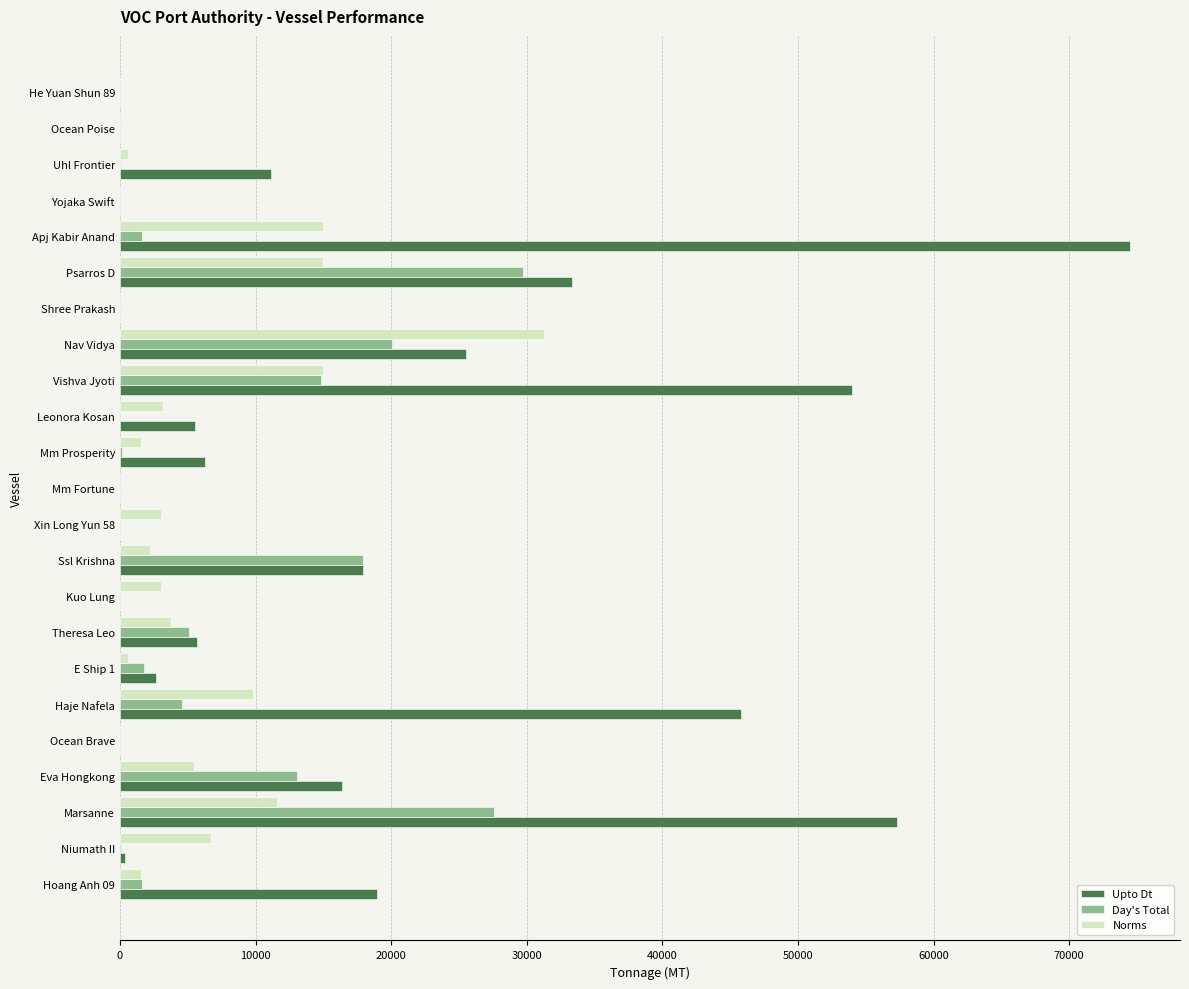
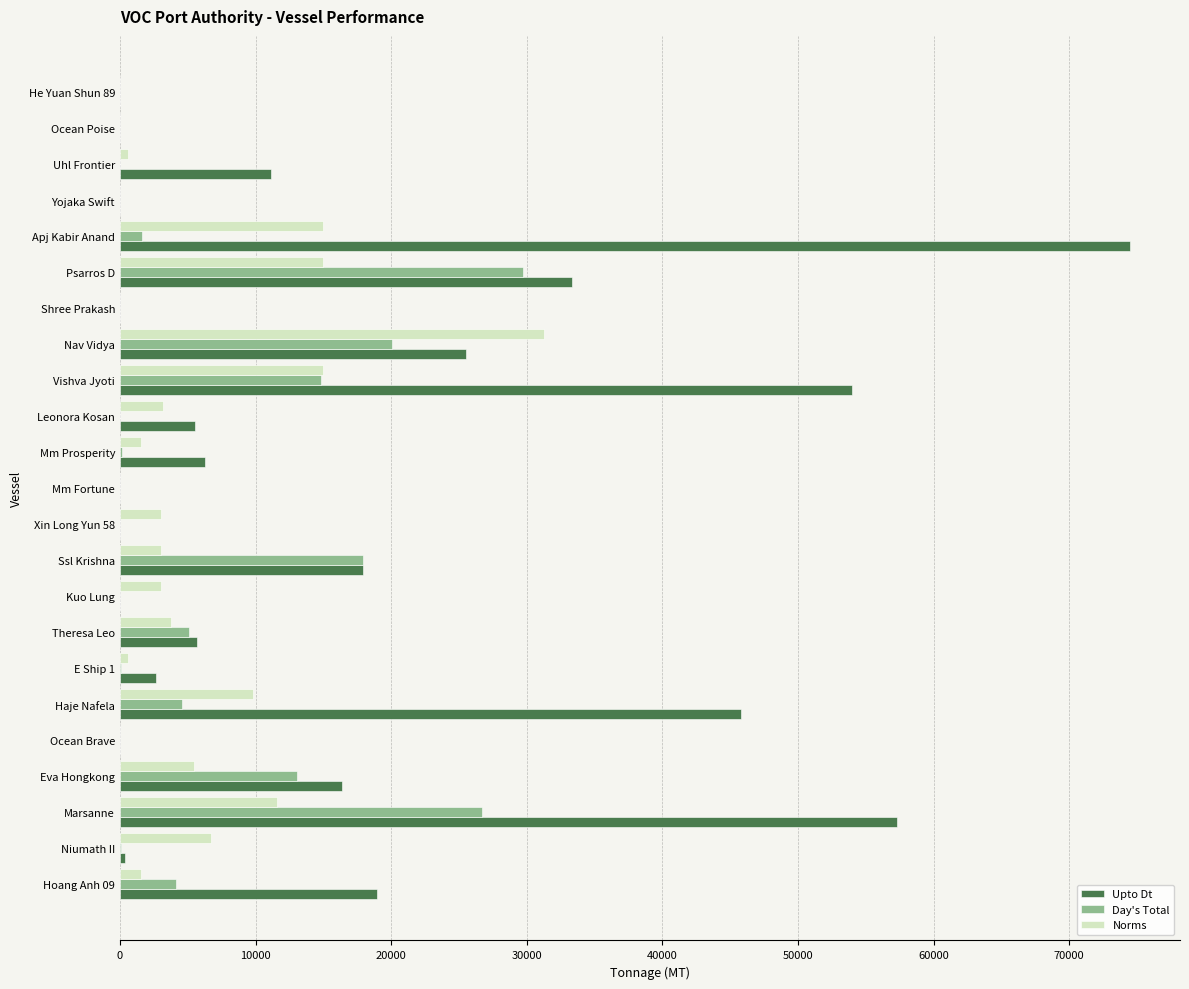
Norms, Ssl Krishna: 2200 -> 3000
Day's Total, E Ship 1: 1800 -> 100
Day's Total, Marsanne: 27600 -> 26700
Day's Total, Hoang Anh 09: 1600 -> 4200
